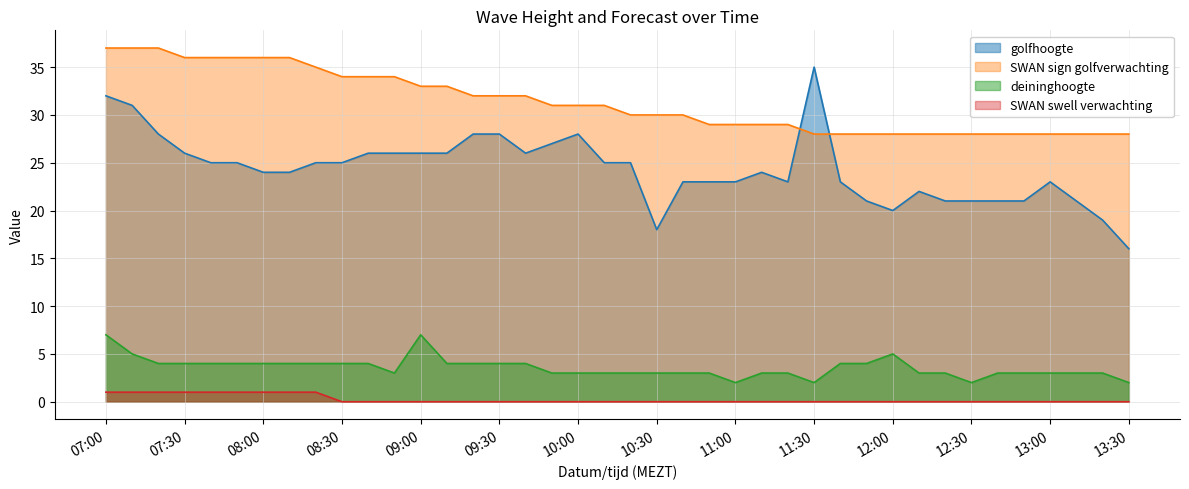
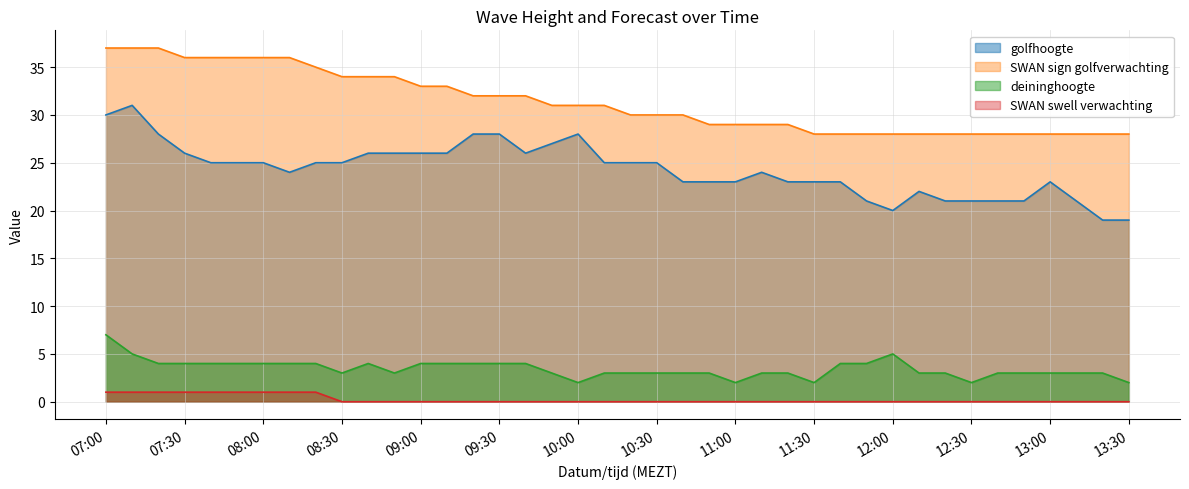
golfhoogte, 07:00: 32 -> 30
golfhoogte, 08:00: 24 -> 25
deininghoogte, 08:30: 4 -> 3
deininghoogte, 09:00: 7 -> 4
deininghoogte, 10:00: 3 -> 2
golfhoogte, 10:30: 18 -> 25
golfhoogte, 11:30: 35 -> 23
golfhoogte, 13:30: 16 -> 19
